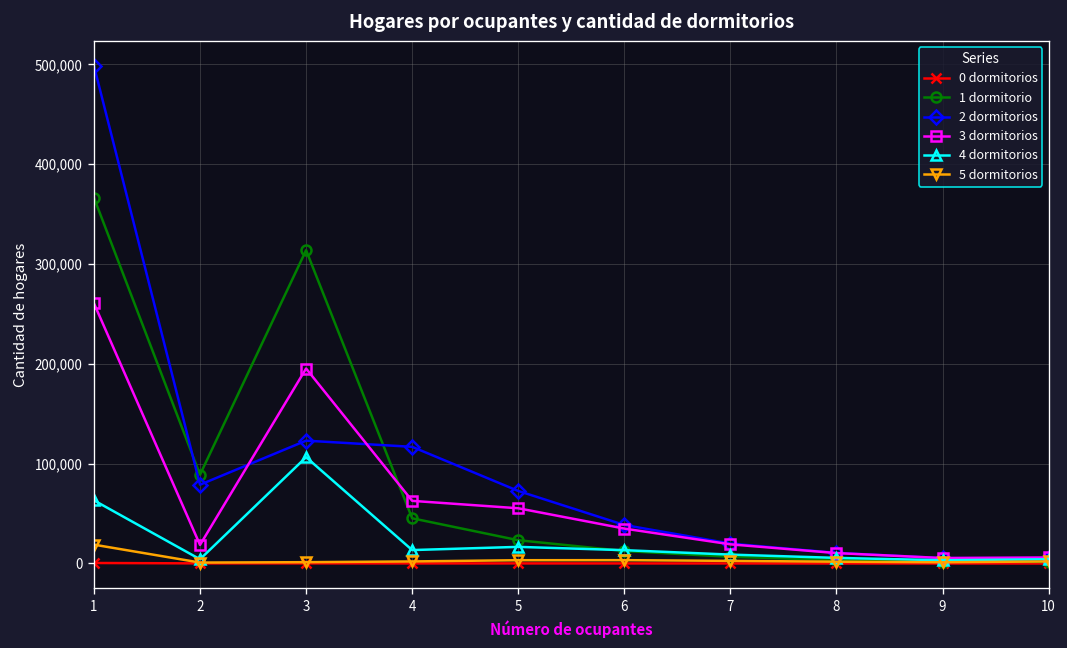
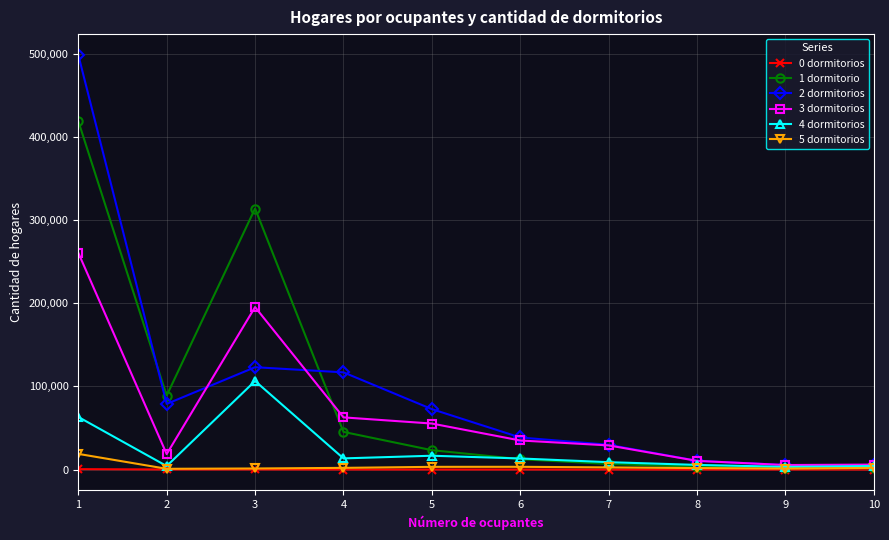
1 dormitorio, 1: 370,000 -> 420,000
2 dormitorios, 7: 20,000 -> 30,000
3 dormitorios, 7: 20,000 -> 30,000
